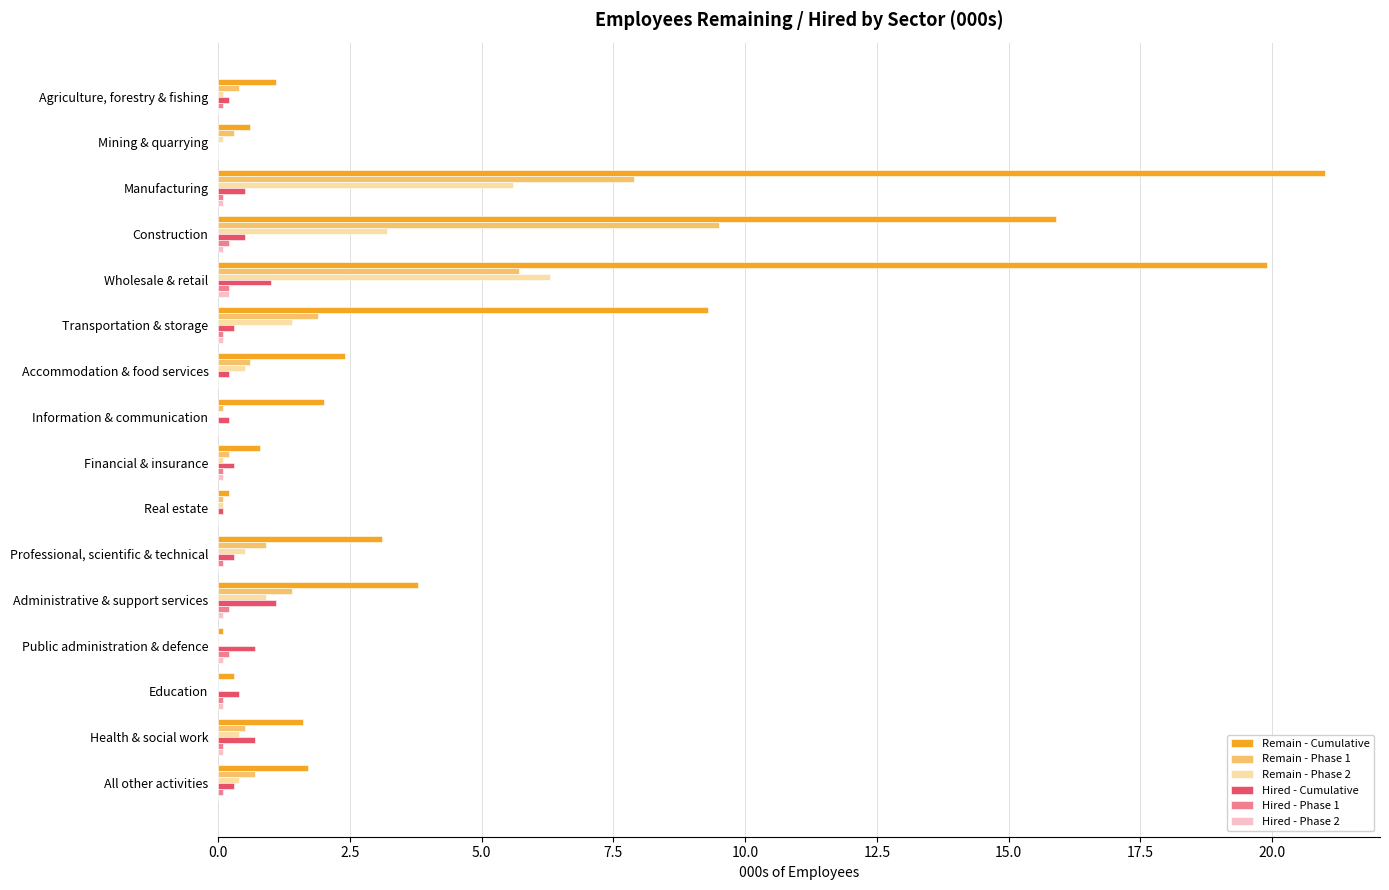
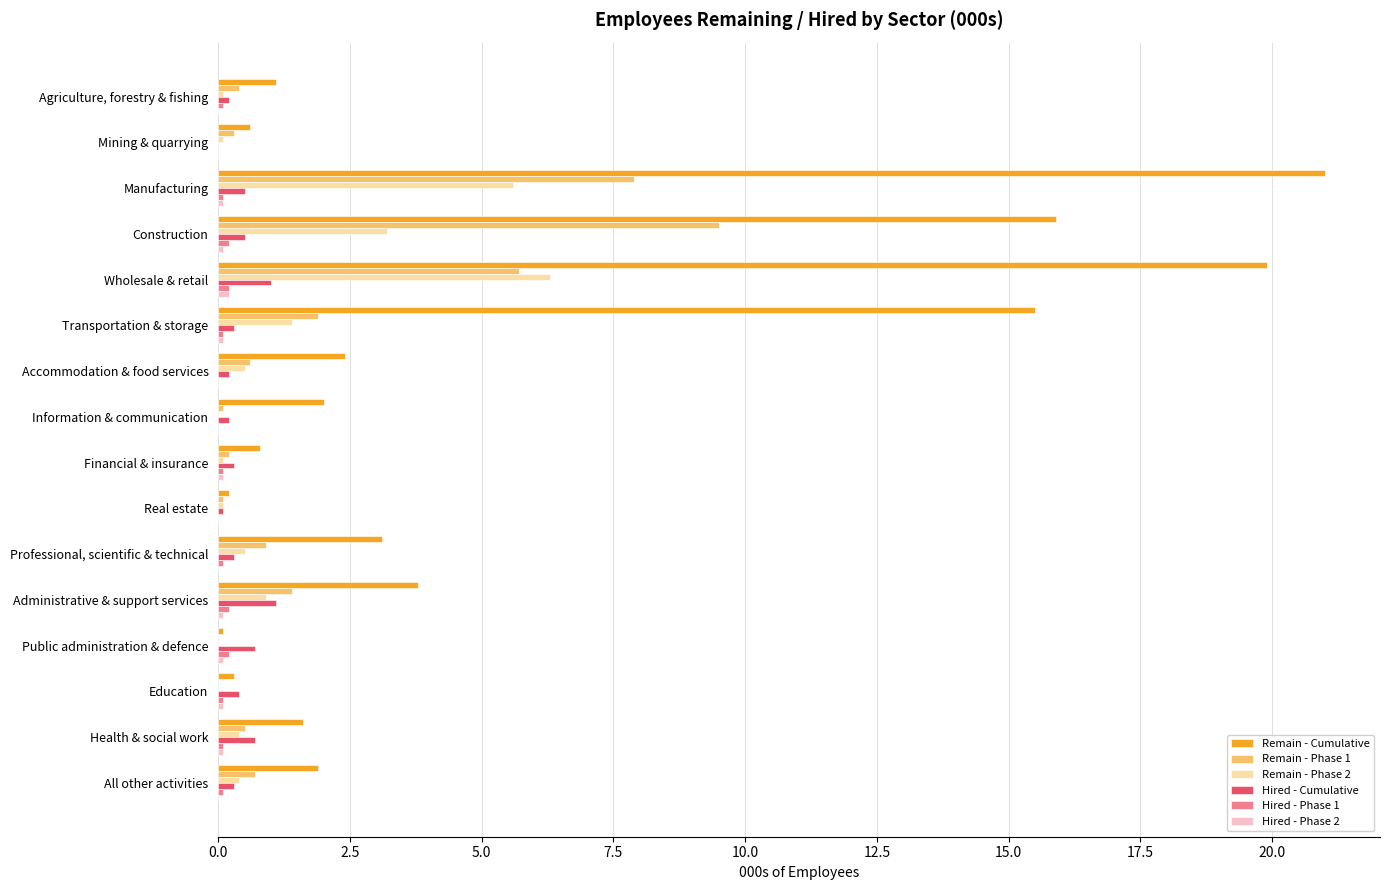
Remain - Cumulative, Transportation & storage: 9.3 -> 15.5
Remain - Cumulative, All other activities: 1.7 -> 1.9
